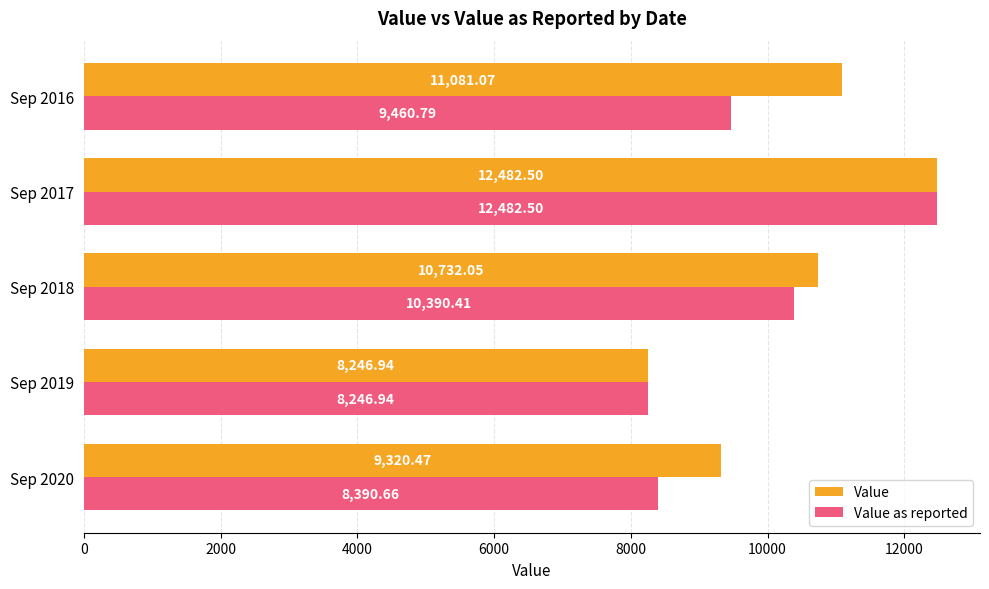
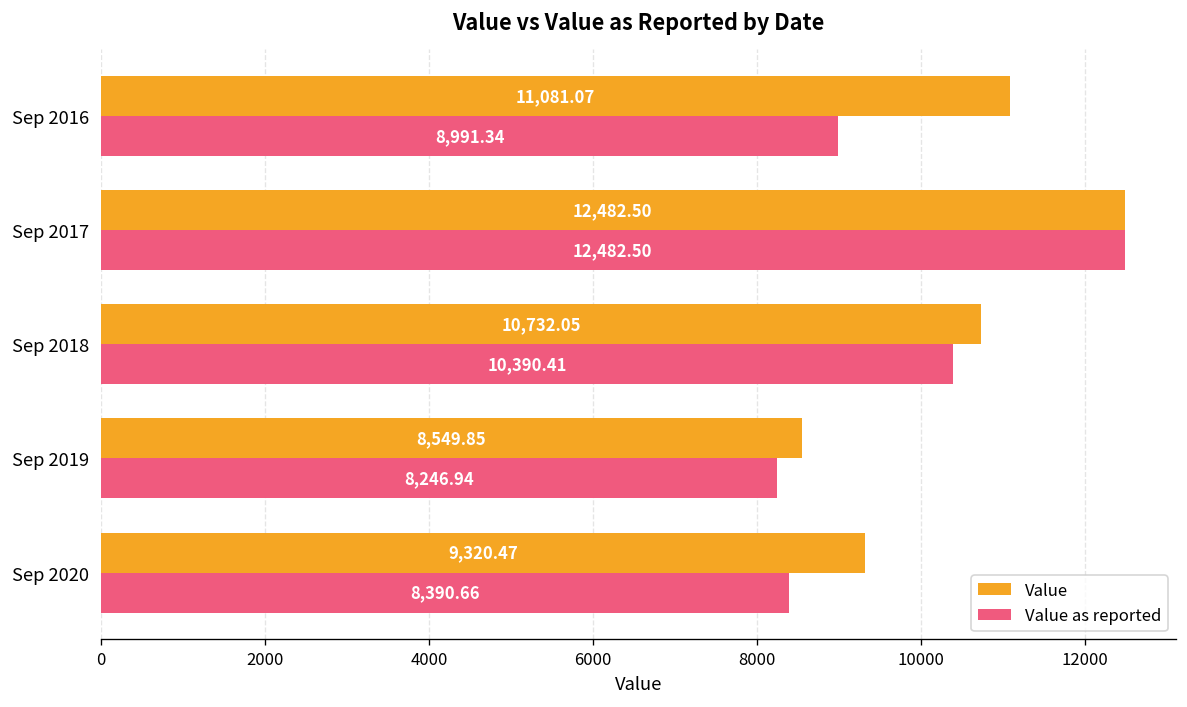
Value as reported, Sep 2016: 9,460.79 -> 8,991.34
Value, Sep 2019: 8,246.94 -> 8,549.85
